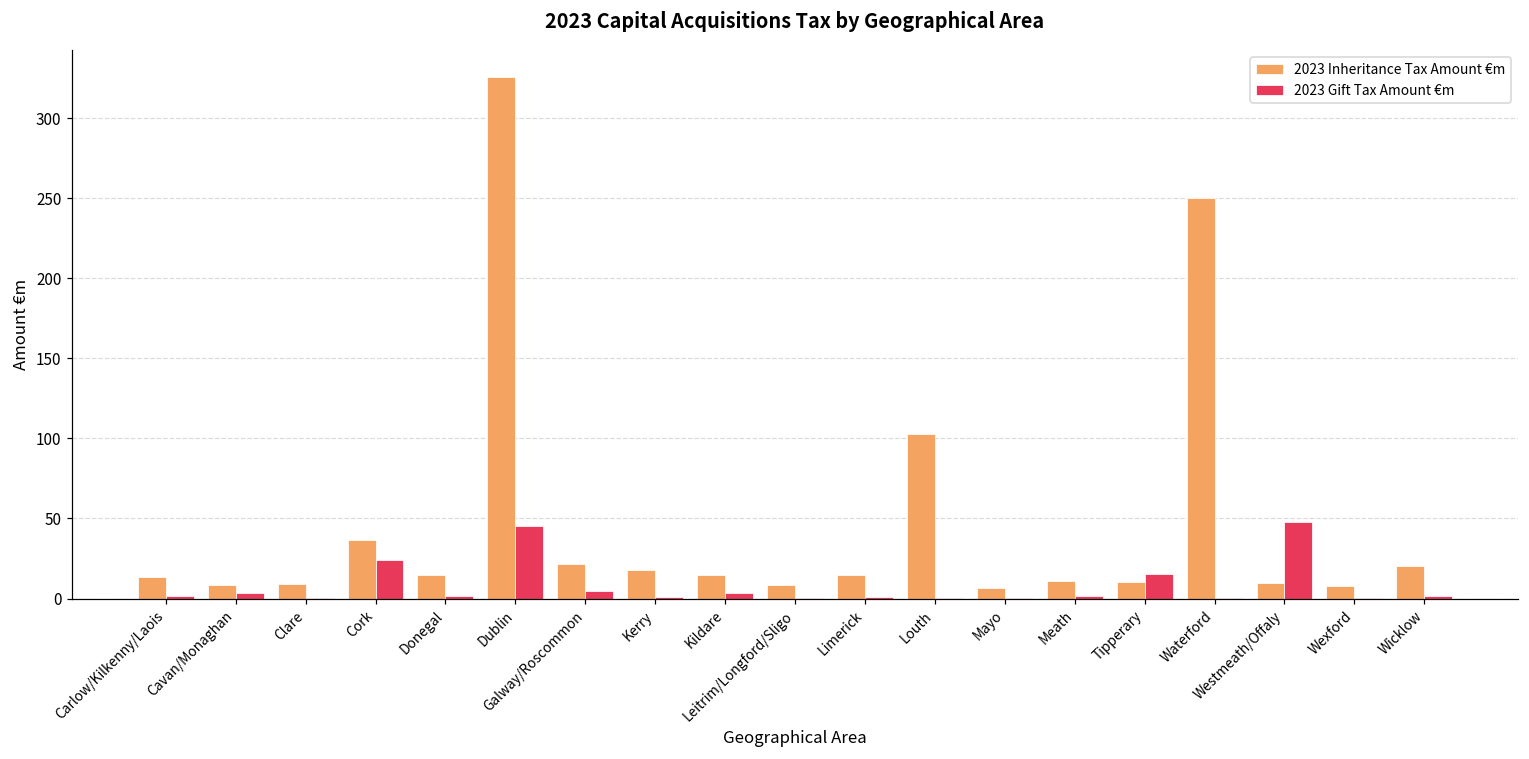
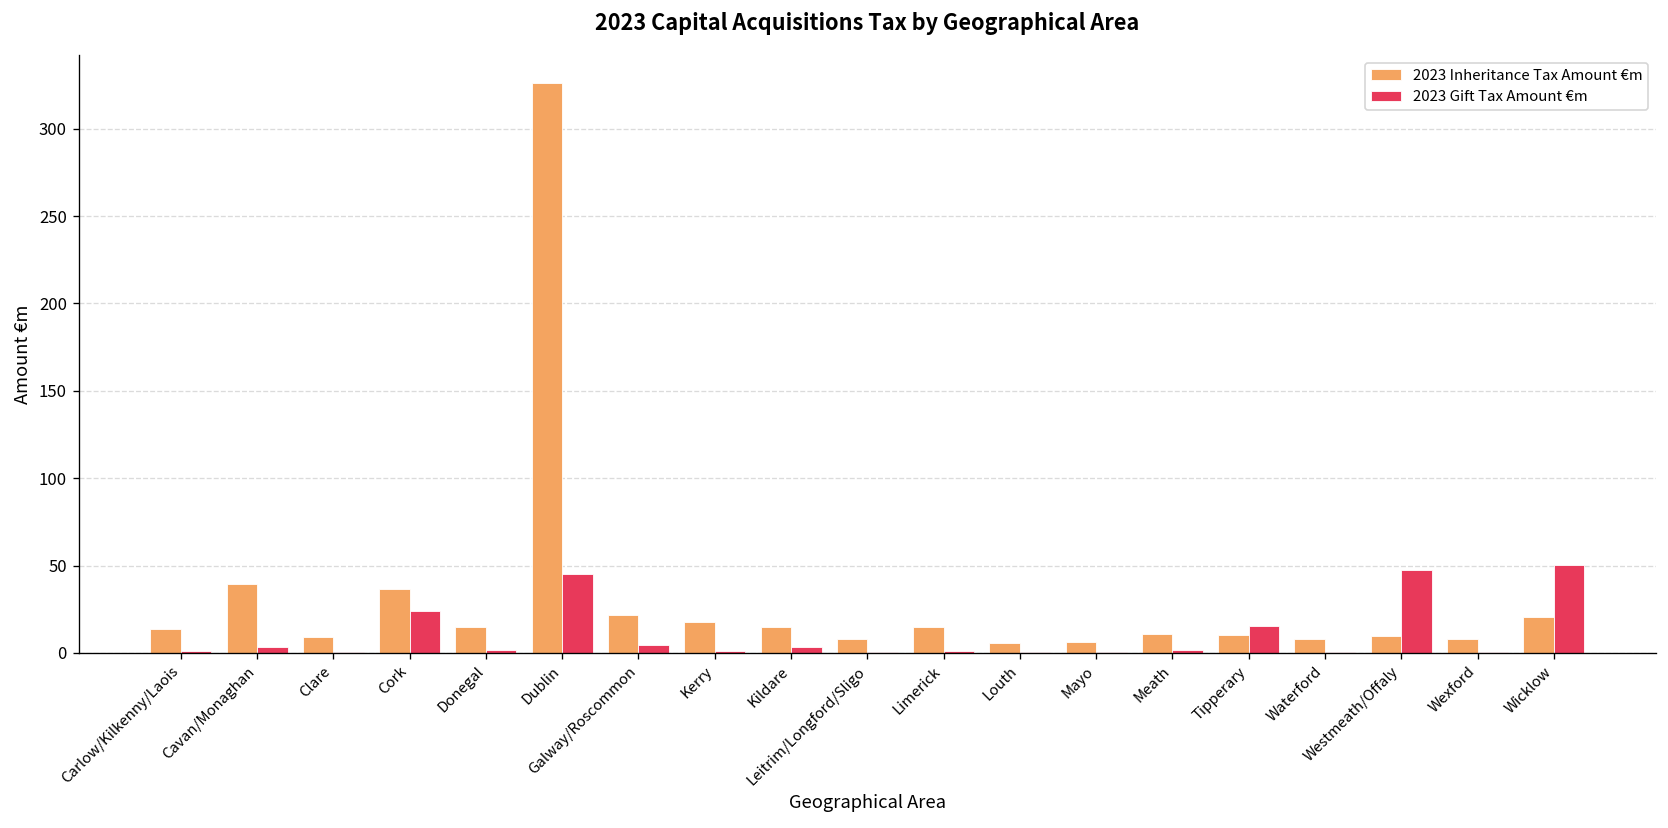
2023 Inheritance Tax Amount €m, Cavan/Monaghan: 8 -> 40
2023 Inheritance Tax Amount €m, Louth: 103 -> 6
2023 Inheritance Tax Amount €m, Waterford: 250 -> 8
2023 Gift Tax Amount €m, Wicklow: 2 -> 50
